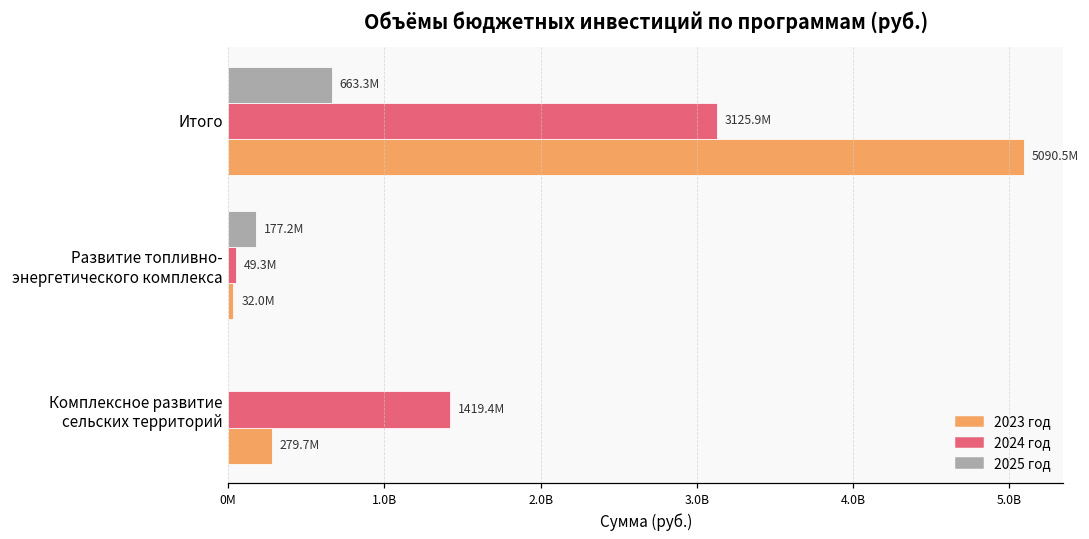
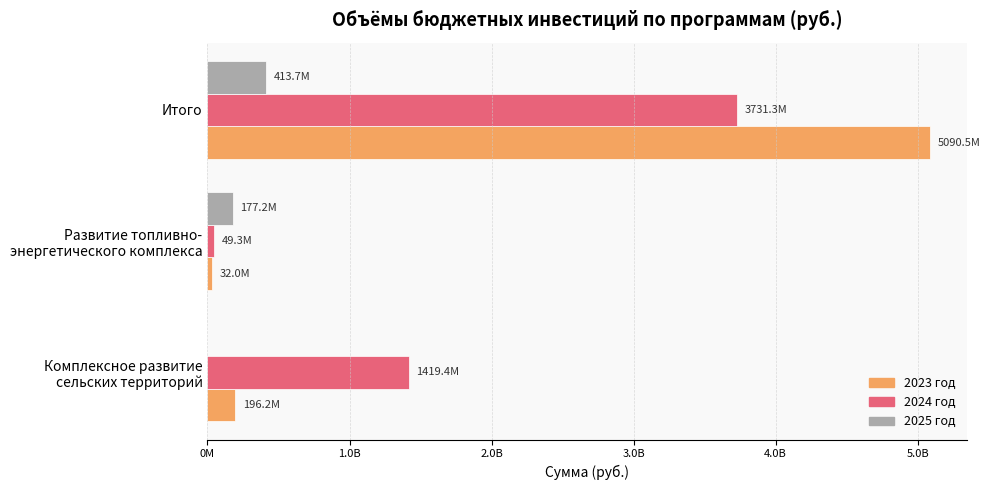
2025 год, Итого: 663.3M -> 413.7M
2024 год, Итого: 3125.9M -> 3731.3M
2023 год, Комплексное развитие сельских территорий: 279.7M -> 196.2M
